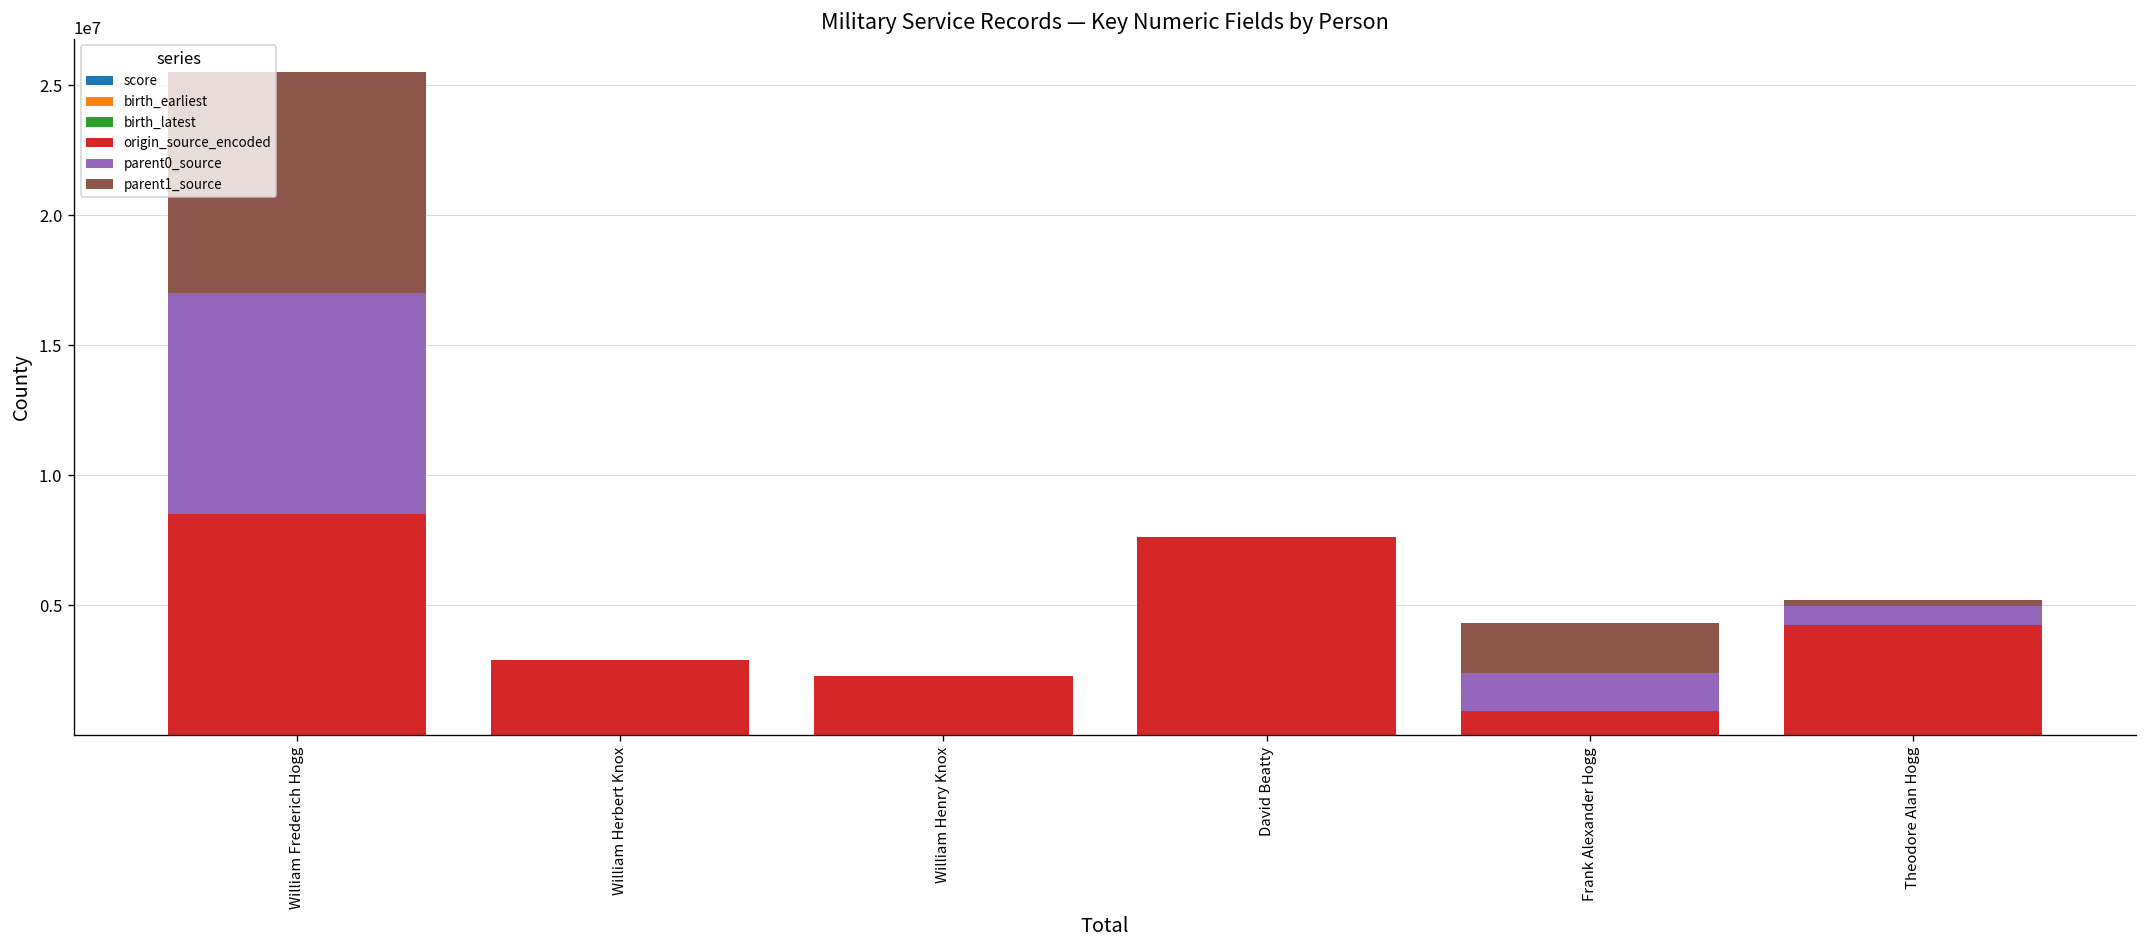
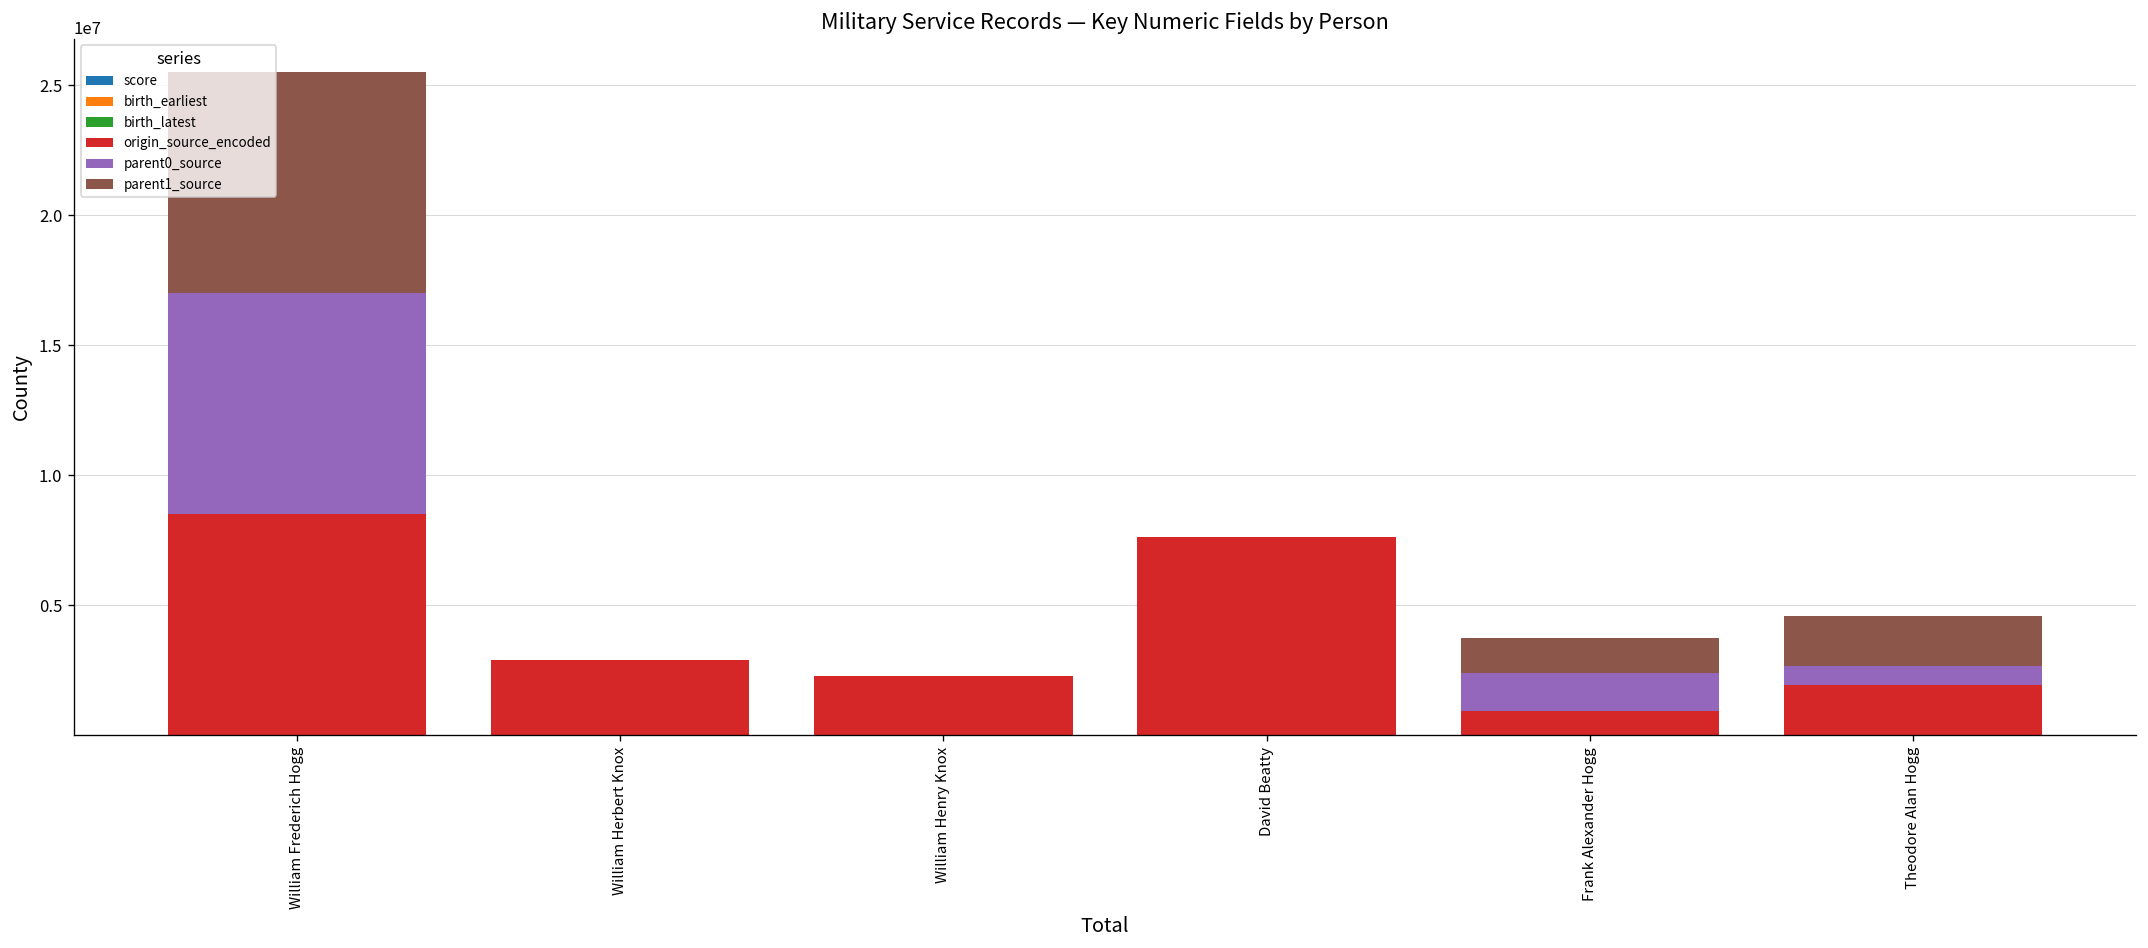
parent1_source, Frank Alexander Hogg: 1900000 -> 1400000
origin_source_encoded, Theodore Alan Hogg: 4200000 -> 1900000
parent1_source, Theodore Alan Hogg: 200000 -> 1900000
